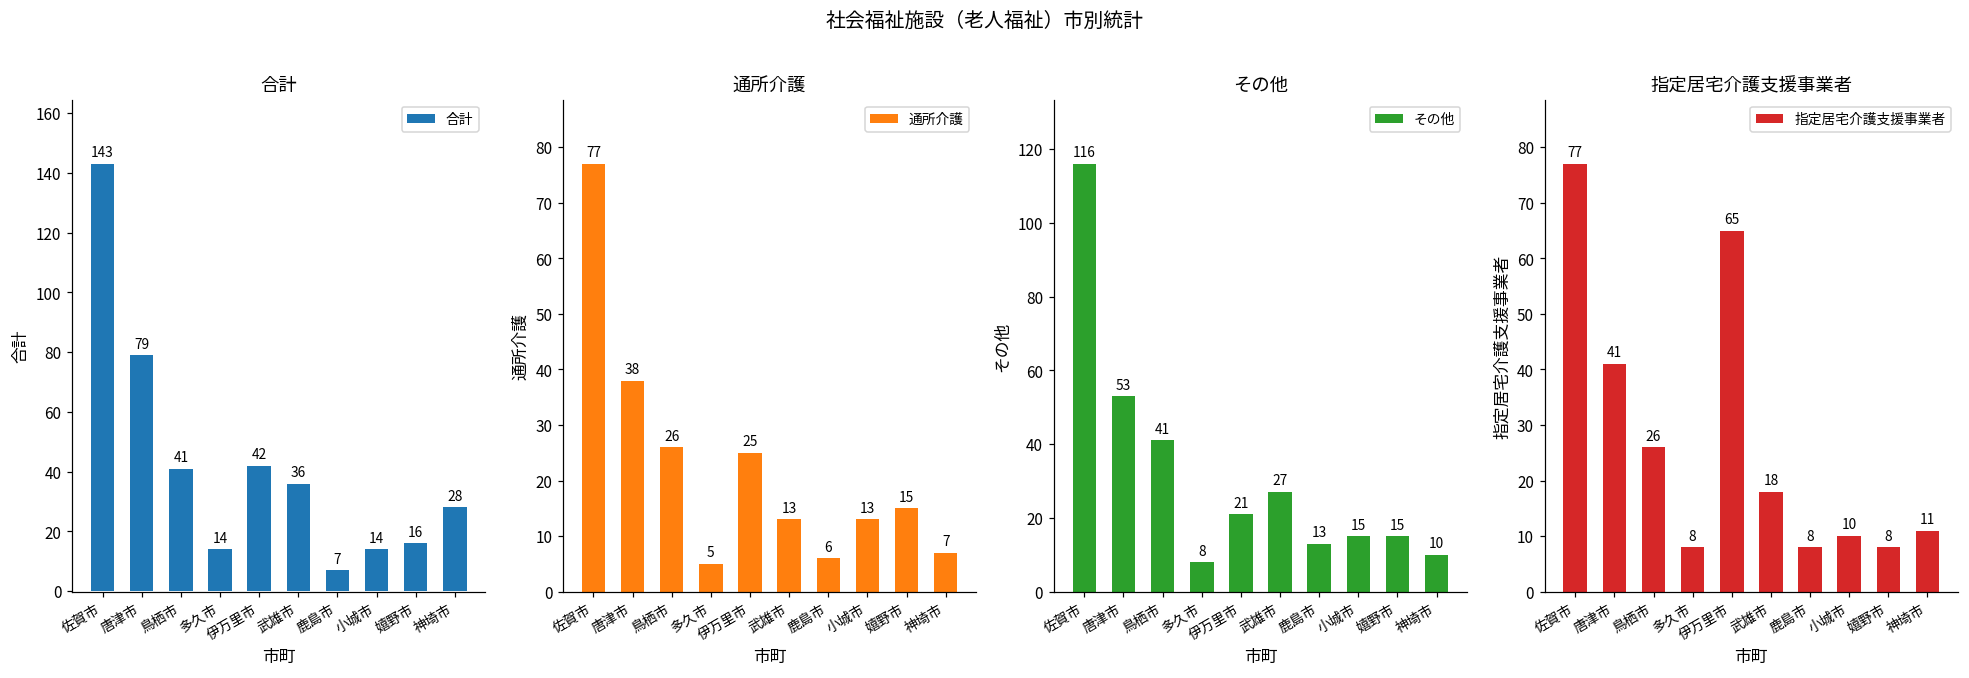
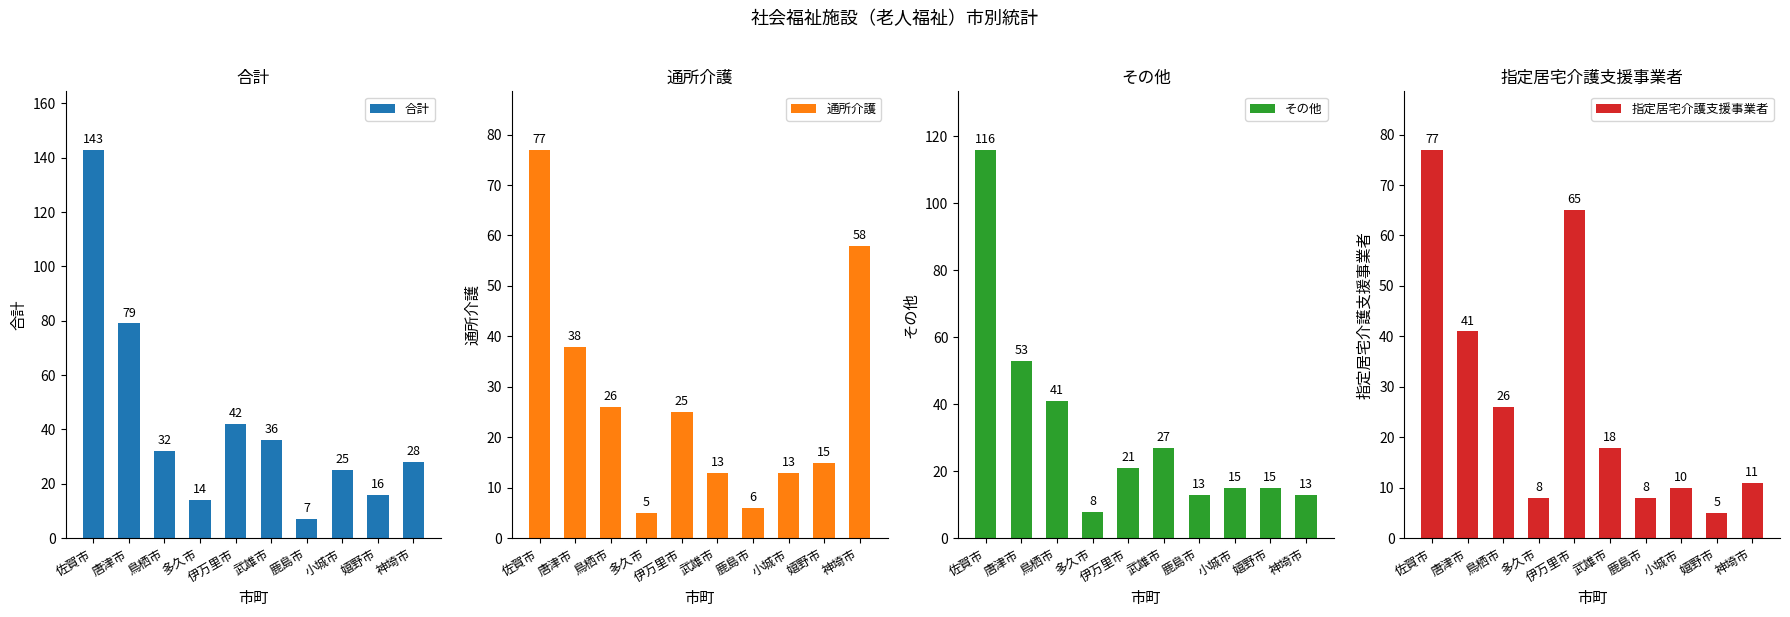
合計, 鳥栖市: 41 -> 32
合計, 小城市: 14 -> 25
通所介護, 神埼市: 7 -> 58
その他, 神埼市: 10 -> 13
指定居宅介護支援事業者, 嬉野市: 8 -> 5
